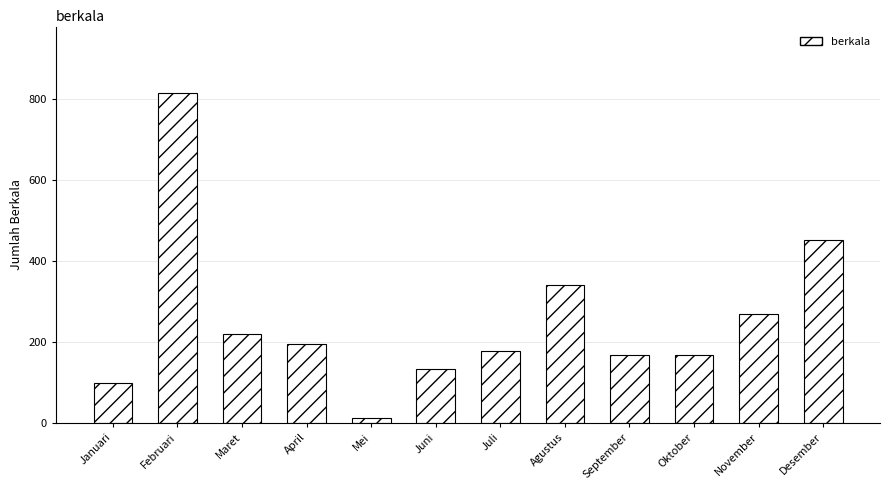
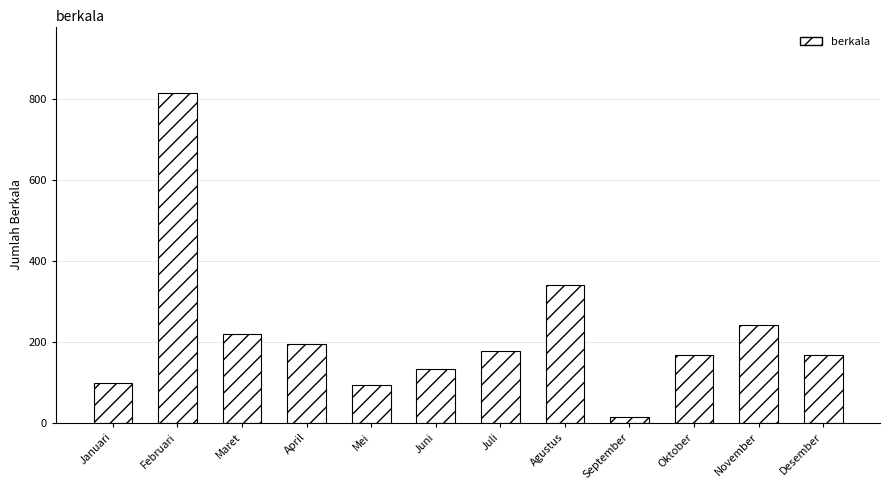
Mei: 10 -> 100
September: 170 -> 20
November: 270 -> 240
Desember: 450 -> 170
